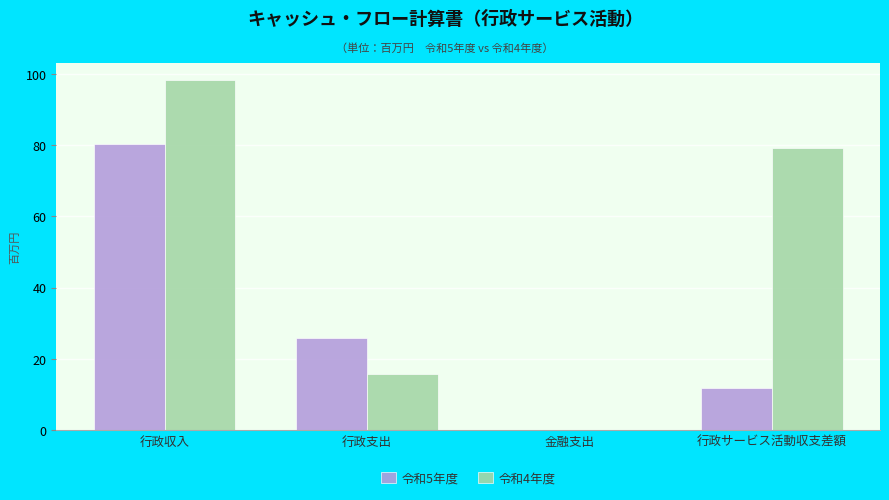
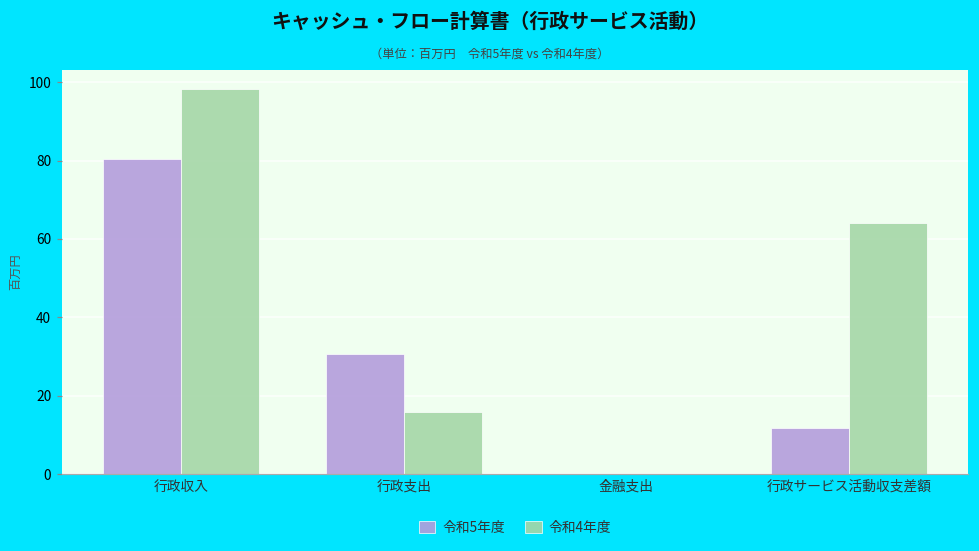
令和5年度, 行政支出: 26 -> 31
令和4年度, 行政サービス活動収支差額: 79 -> 64
